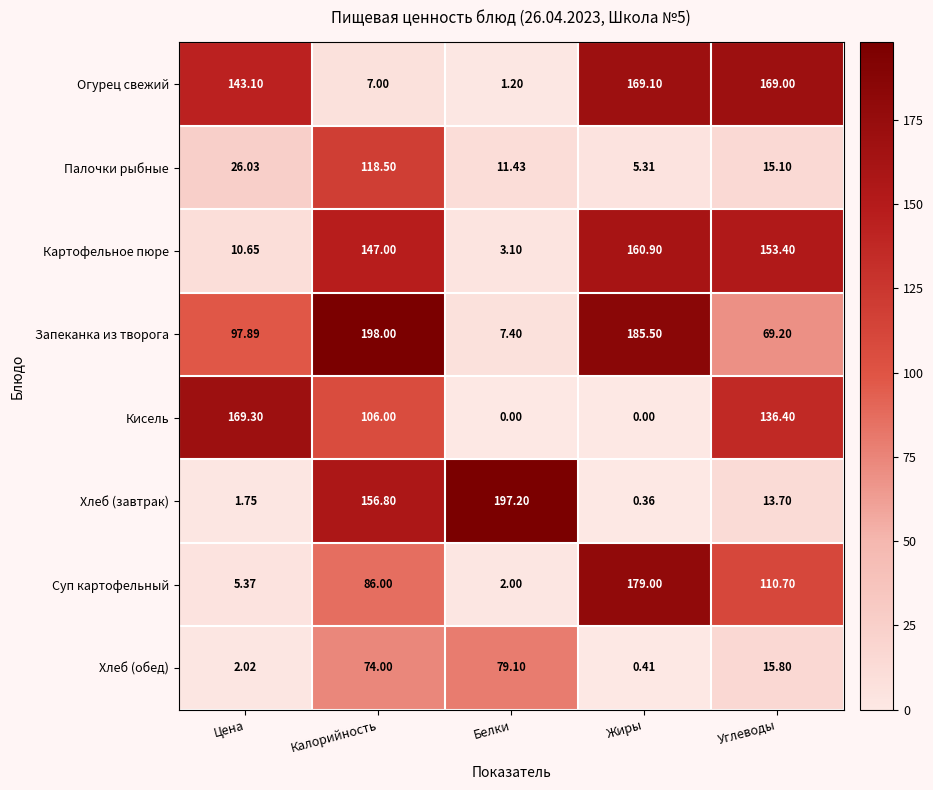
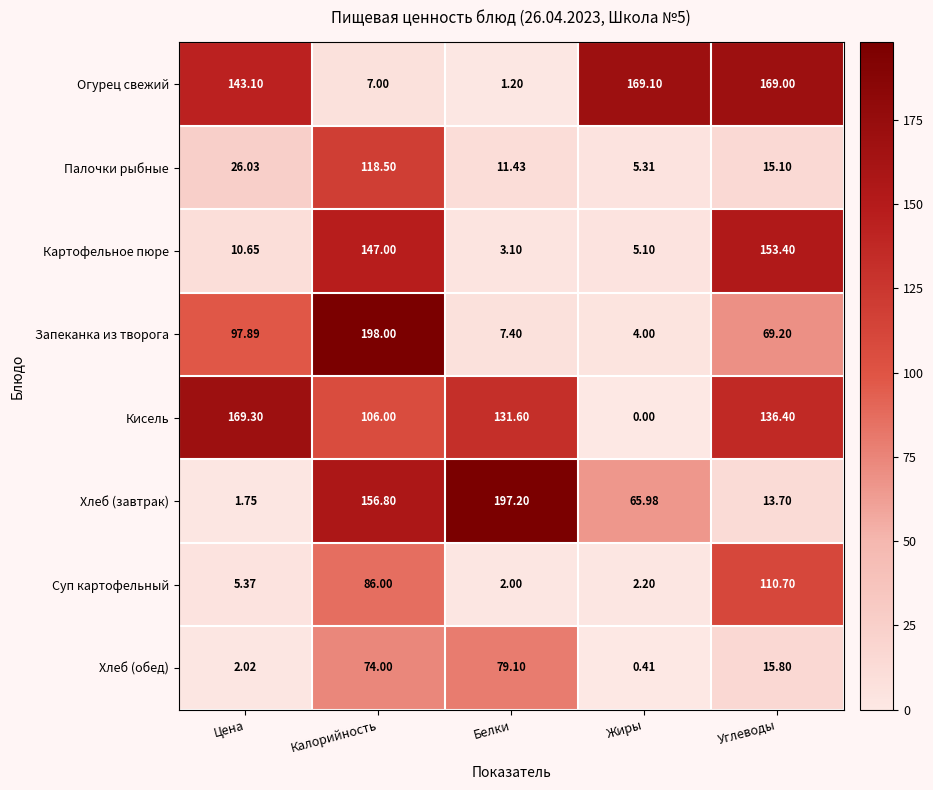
Картофельное пюре, Жиры: 160.90 -> 5.10
Запеканка из творога, Жиры: 185.50 -> 4.00
Кисель, Белки: 0.00 -> 131.60
Хлеб (завтрак), Жиры: 0.36 -> 65.98
Суп картофельный, Жиры: 179.00 -> 2.20
